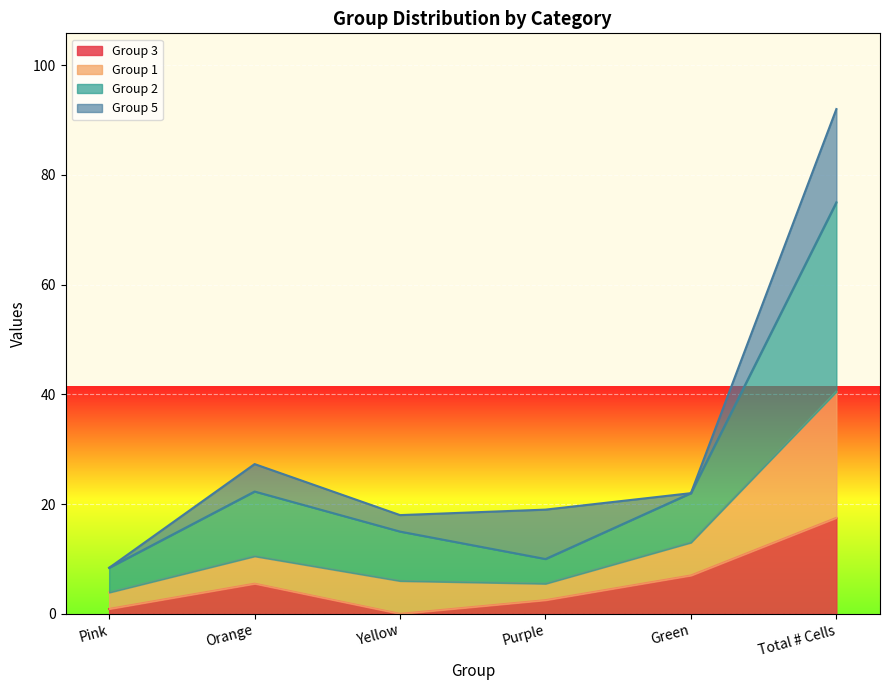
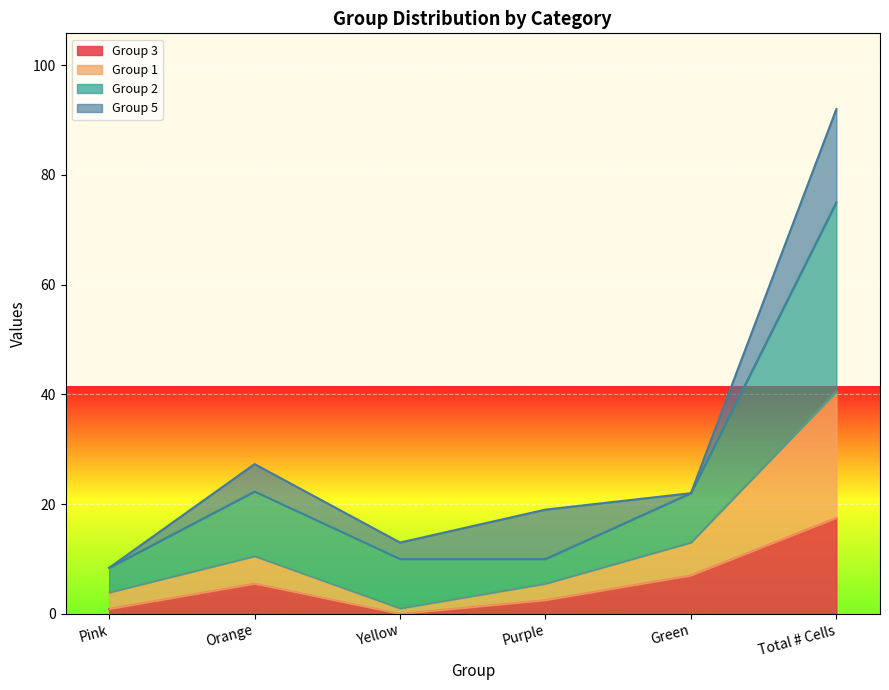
Group 1, Yellow: 6 -> 1
